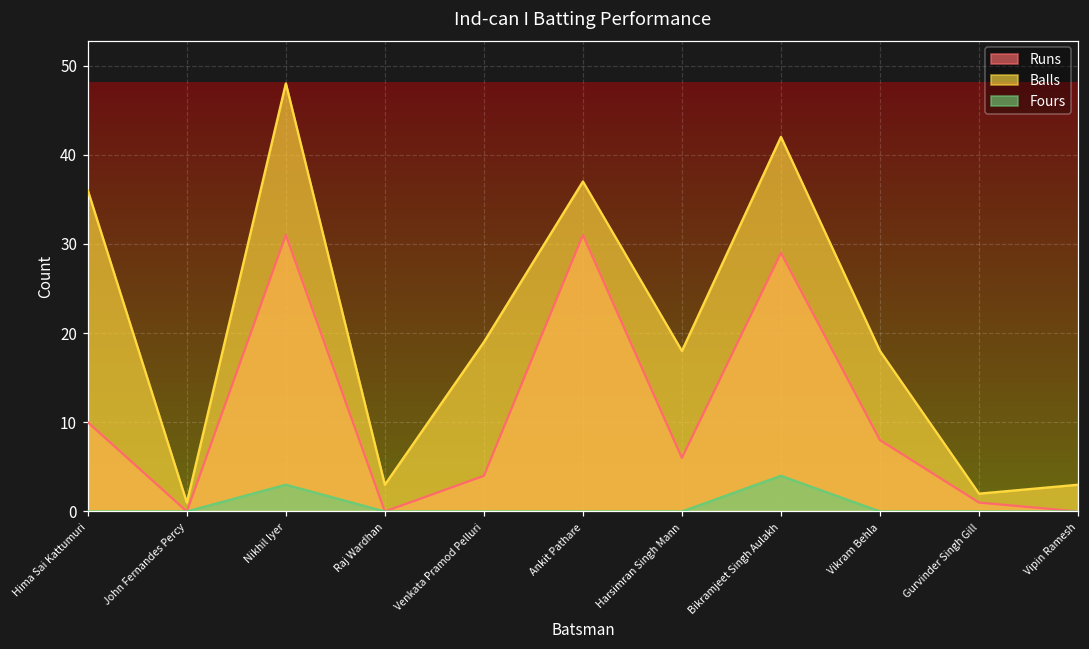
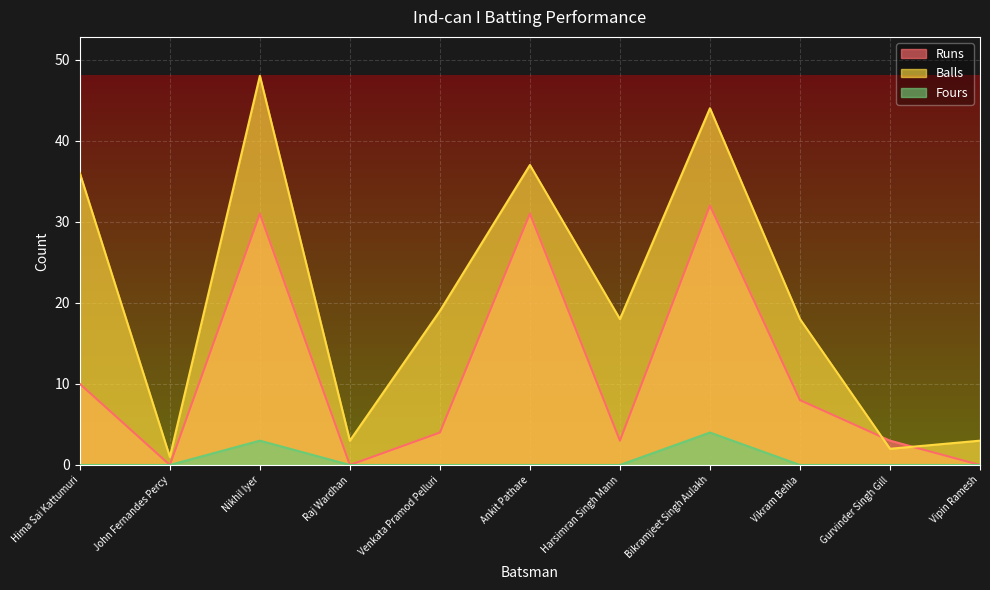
Runs, Harsimran Singh Mann: 6 -> 3
Runs, Bikramjeet Singh Aulakh: 29 -> 32
Balls, Bikramjeet Singh Aulakh: 42 -> 44
Runs, Gurvinder Singh Gill: 1 -> 3
